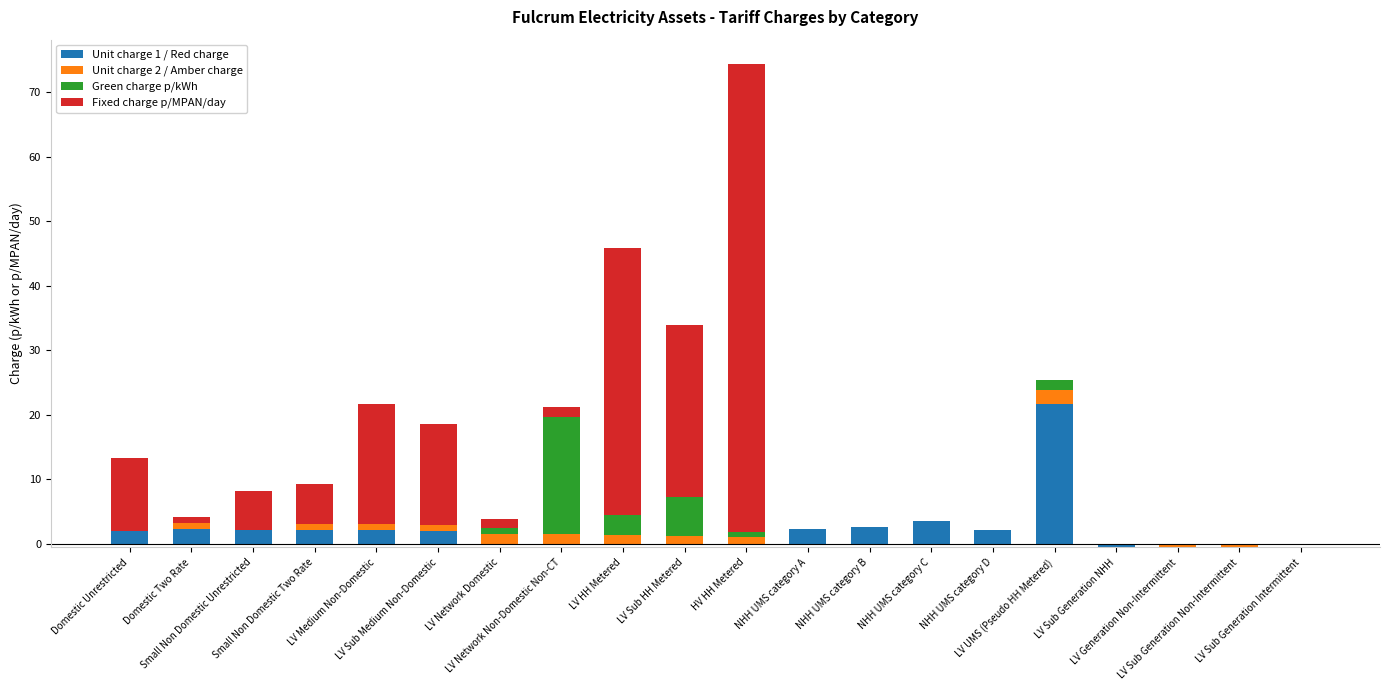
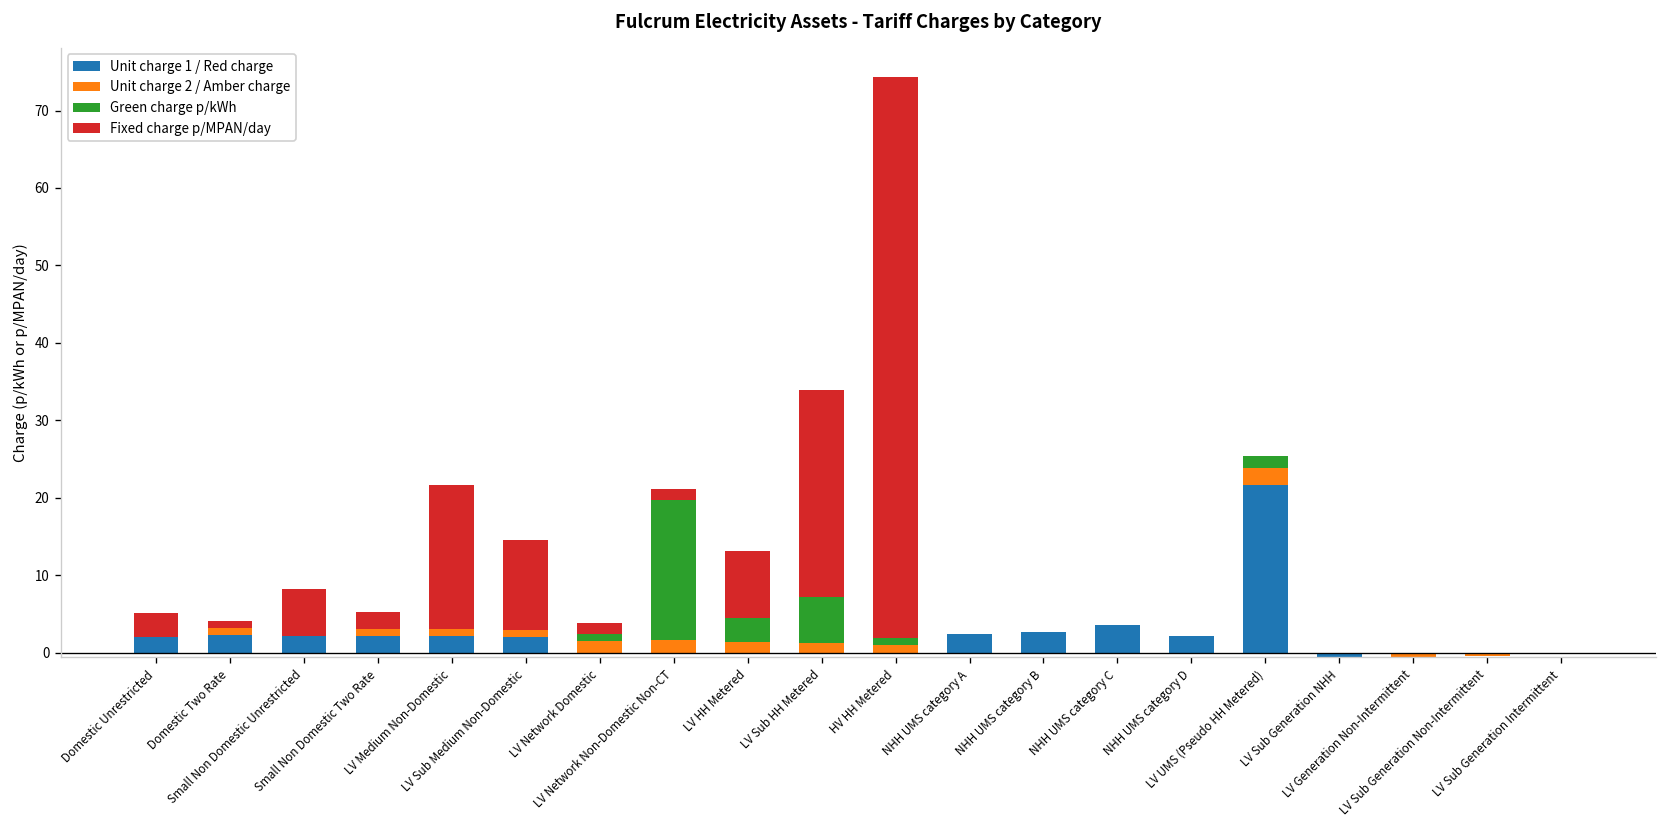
Fixed charge p/MPAN/day, Domestic Unrestricted: 11 -> 3
Fixed charge p/MPAN/day, Small Non Domestic Two Rate: 6 -> 2
Fixed charge p/MPAN/day, LV Sub Medium Non-Domestic: 16 -> 12
Fixed charge p/MPAN/day, LV HH Metered: 41 -> 9
